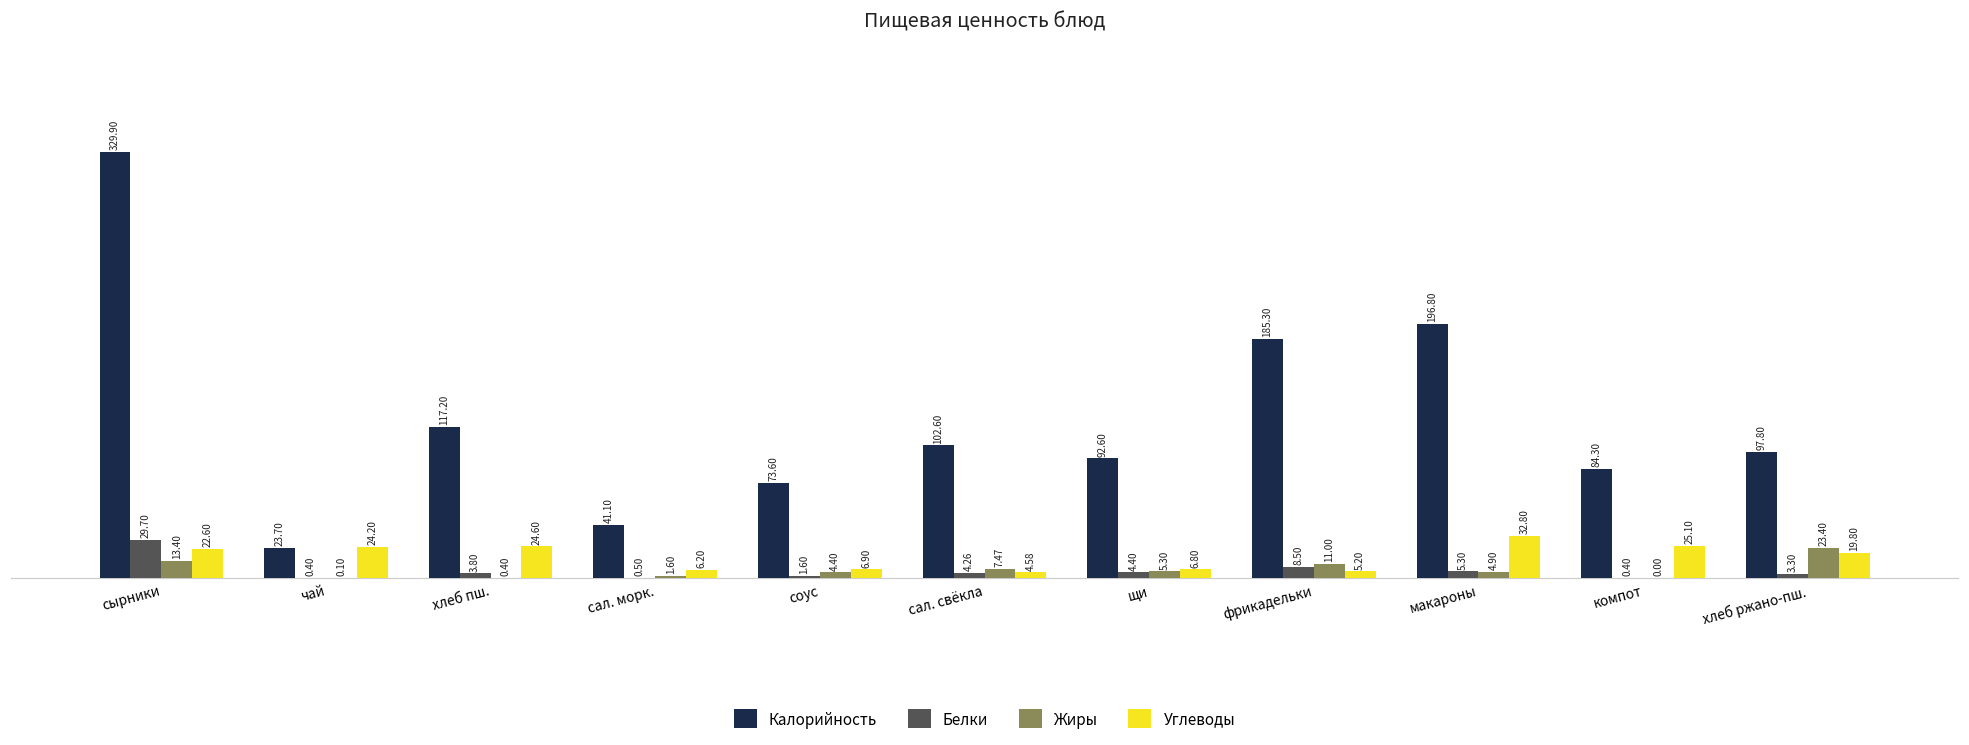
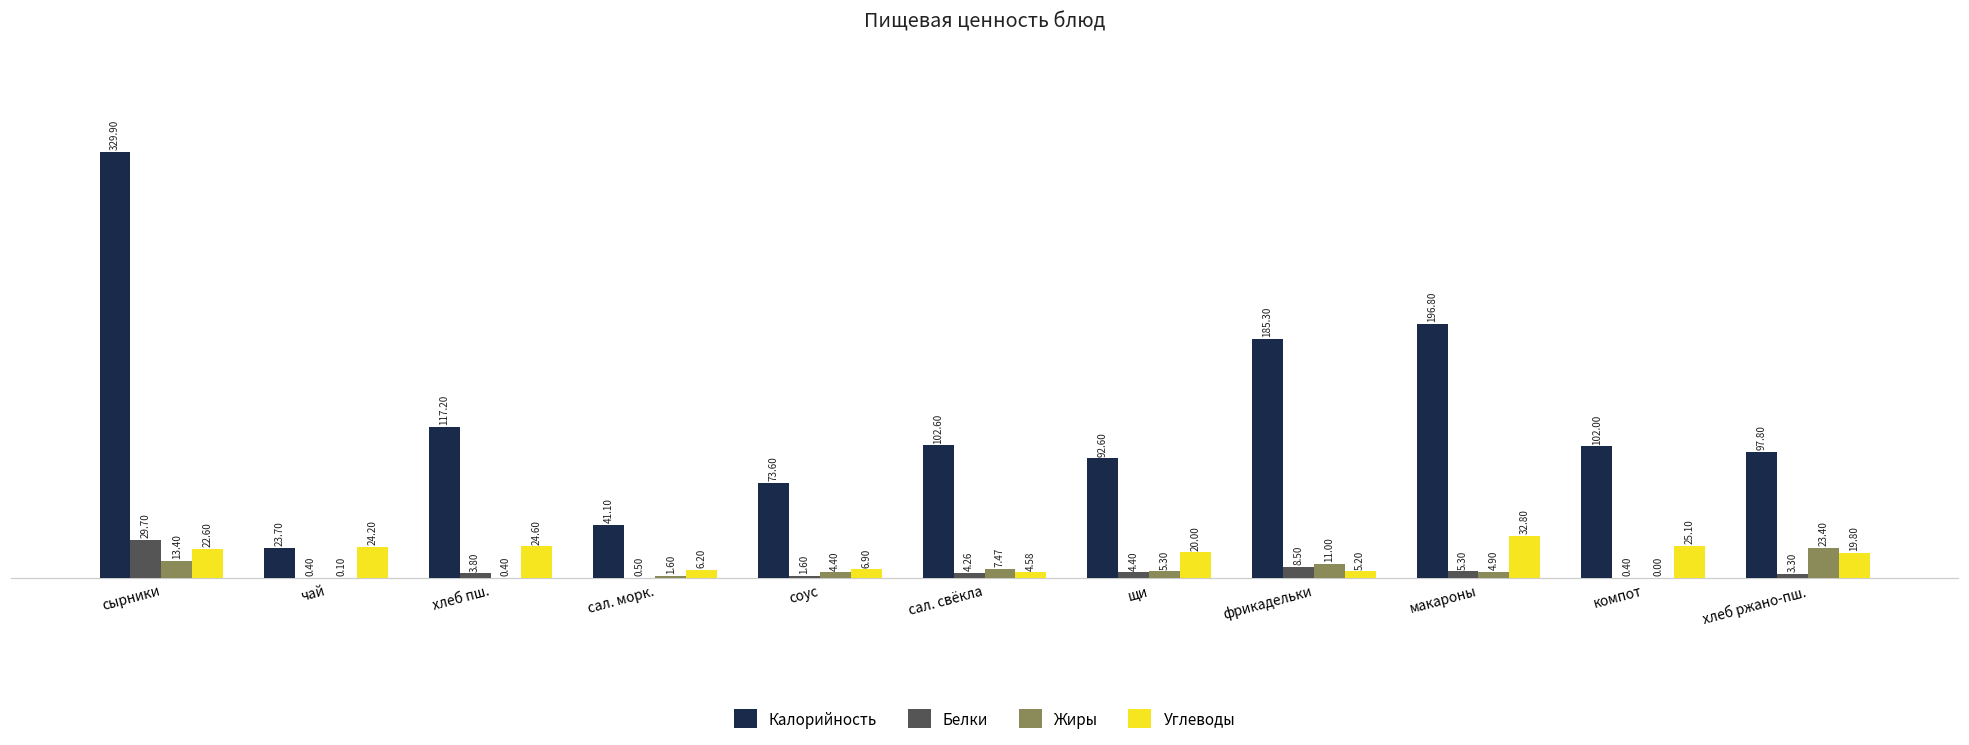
Углеводы, щи: 6.80 -> 20.00
Калорийность, компот: 84.30 -> 102.00
